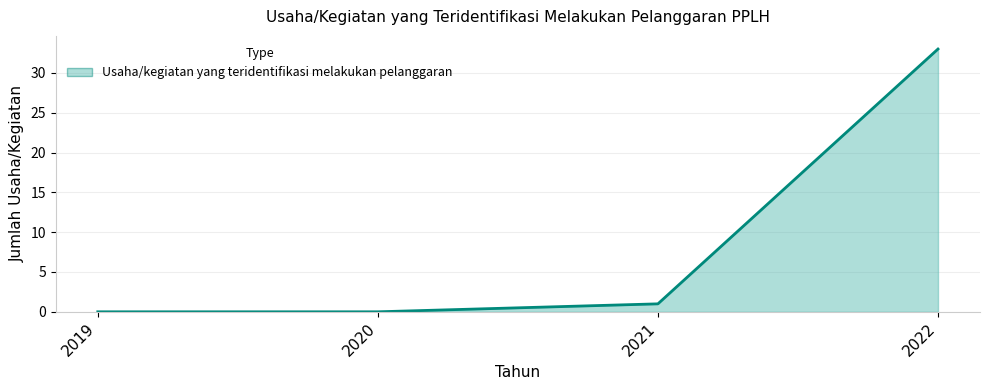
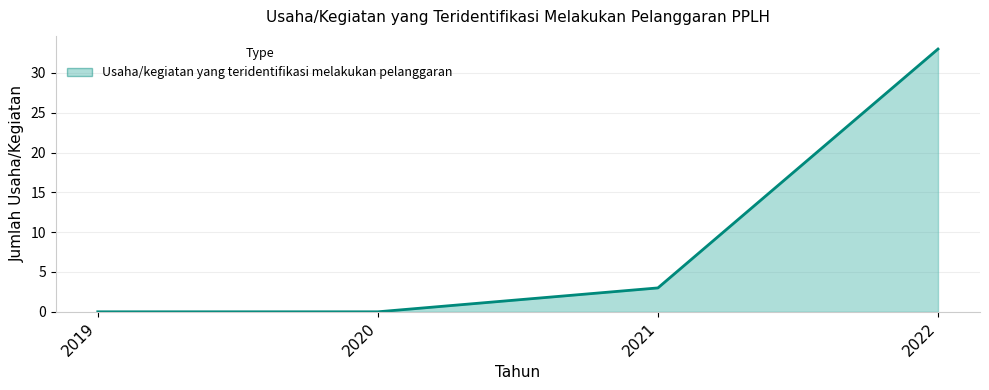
2021: 1 -> 3
